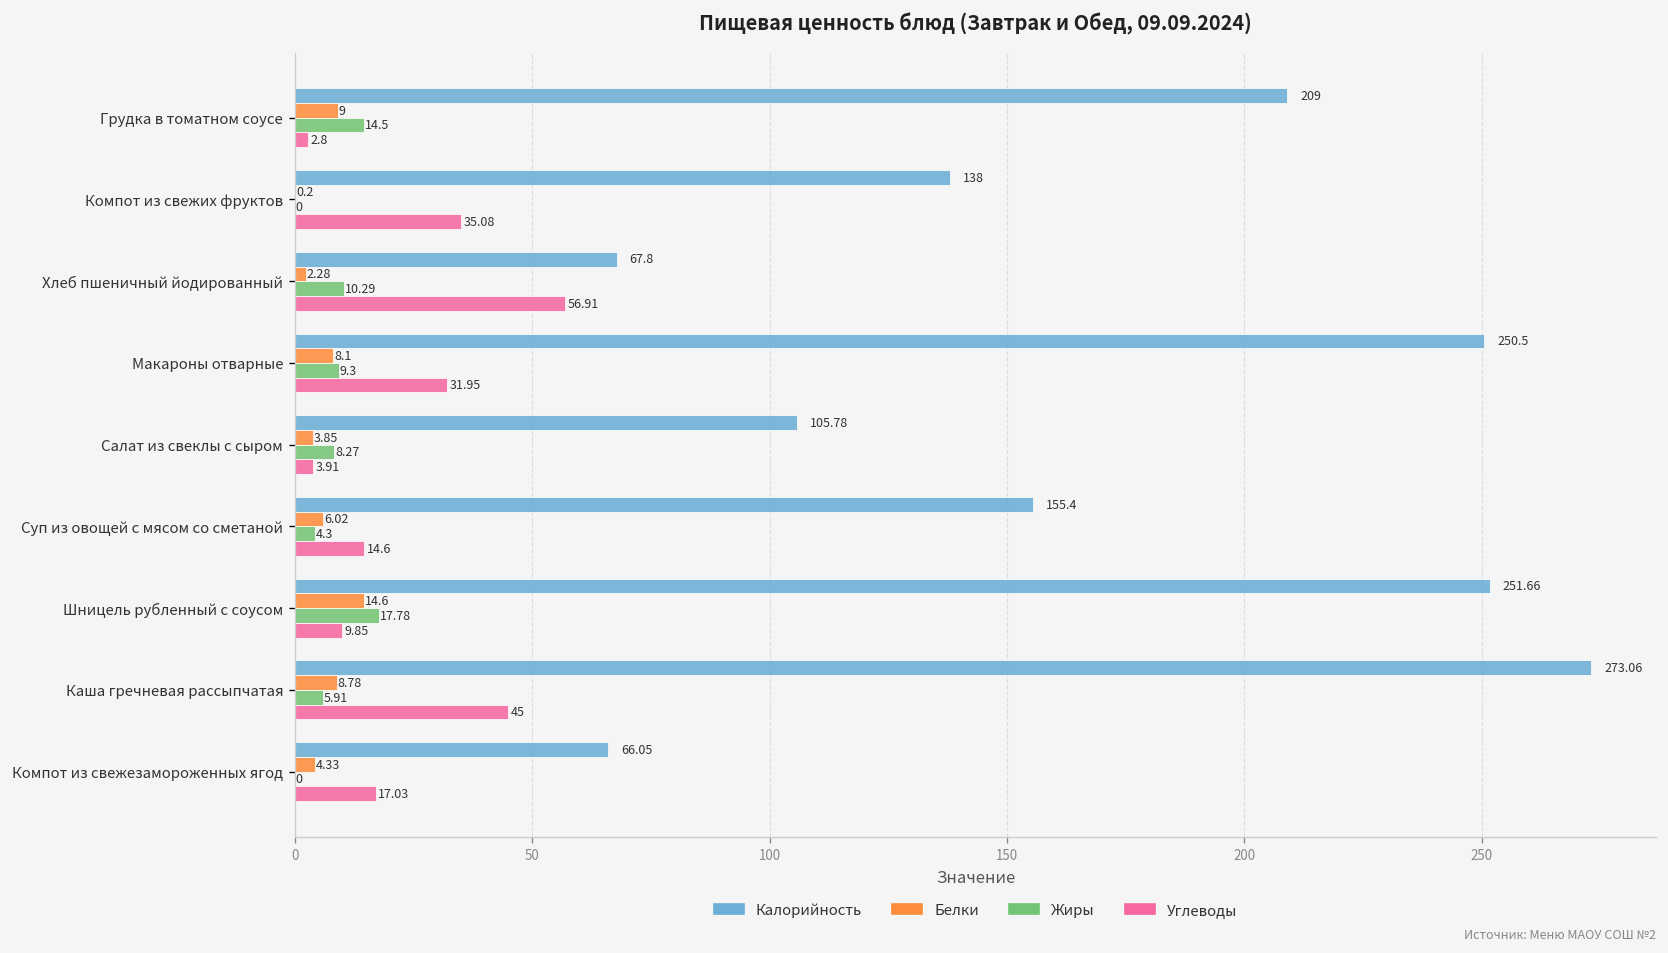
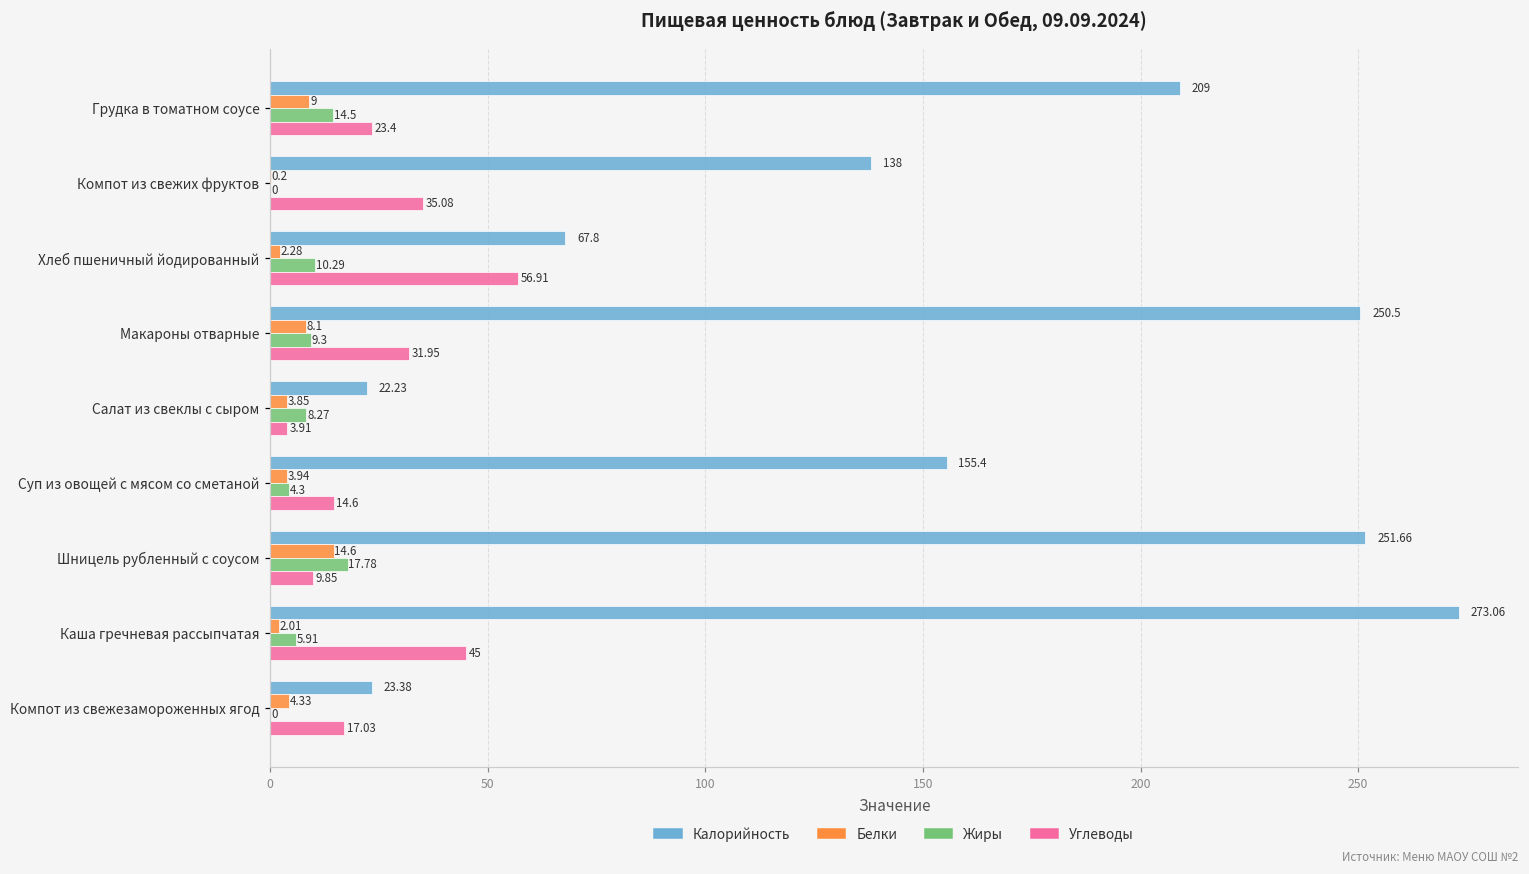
Углеводы, Грудка в томатном соусе: 2.8 -> 23.4
Калорийность, Салат из свеклы с сыром: 105.78 -> 22.23
Белки, Суп из овощей с мясом со сметаной: 6.02 -> 3.94
Белки, Каша гречневая рассыпчатая: 8.78 -> 2.01
Калорийность, Компот из свежезамороженных ягод: 66.05 -> 23.38
